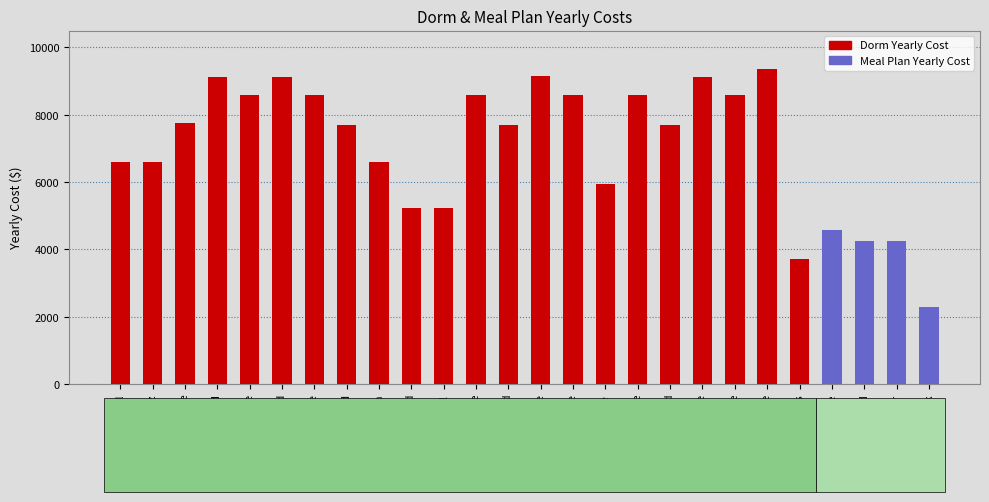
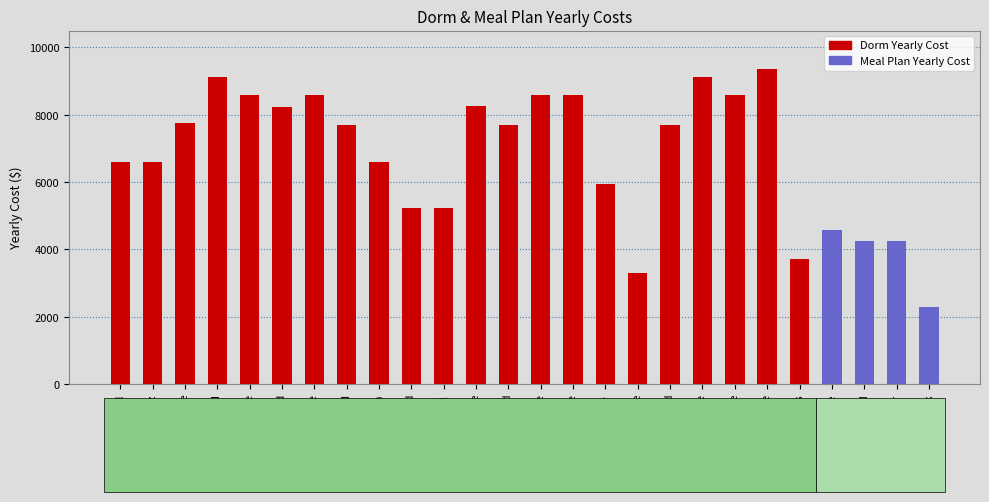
Dorm Yearly Cost, Dogwood Quad: 9100 -> 8200
Dorm Yearly Cost, Hurst Deluxe: 8600 -> 8300
Dorm Yearly Cost, Magnolia Deluxe: 9200 -> 8600
Dorm Yearly Cost, Nunnelee Deluxe: 8600 -> 3300
